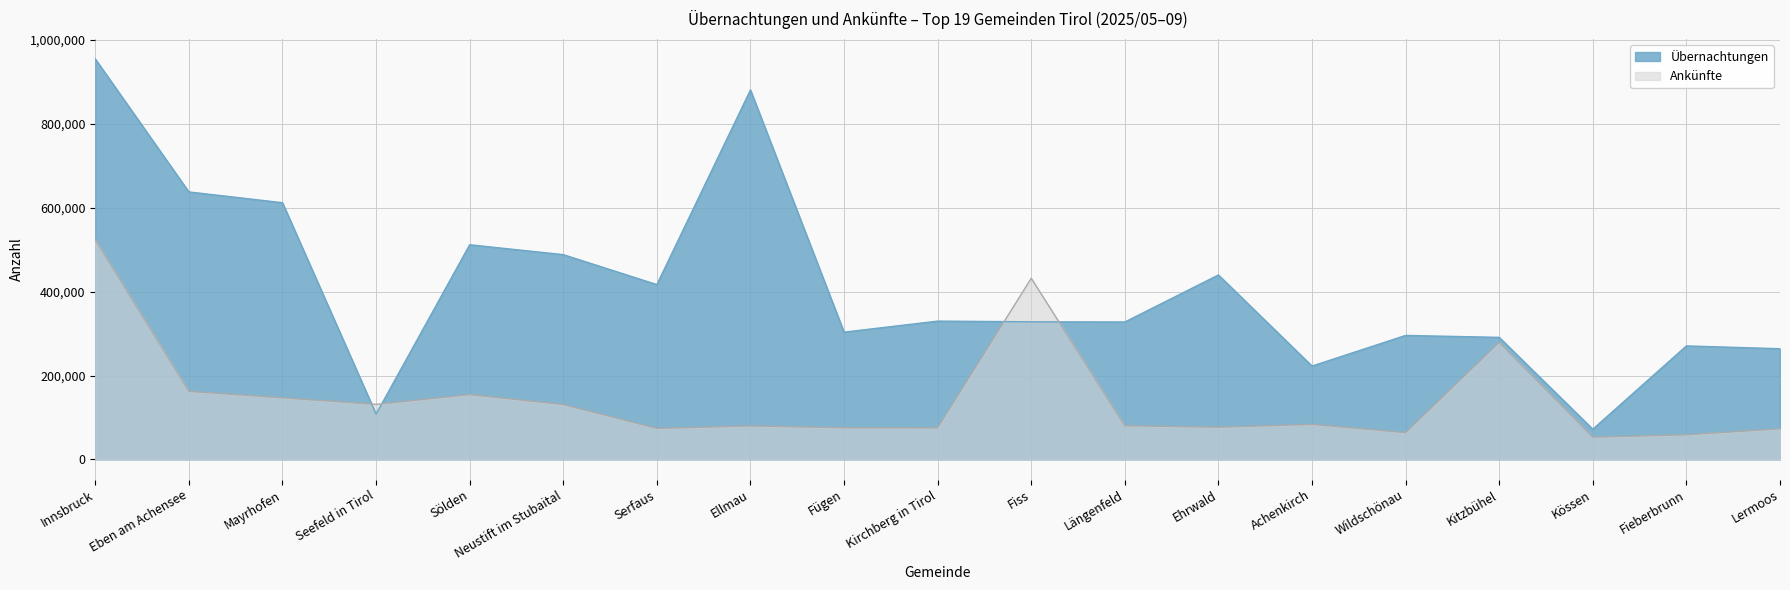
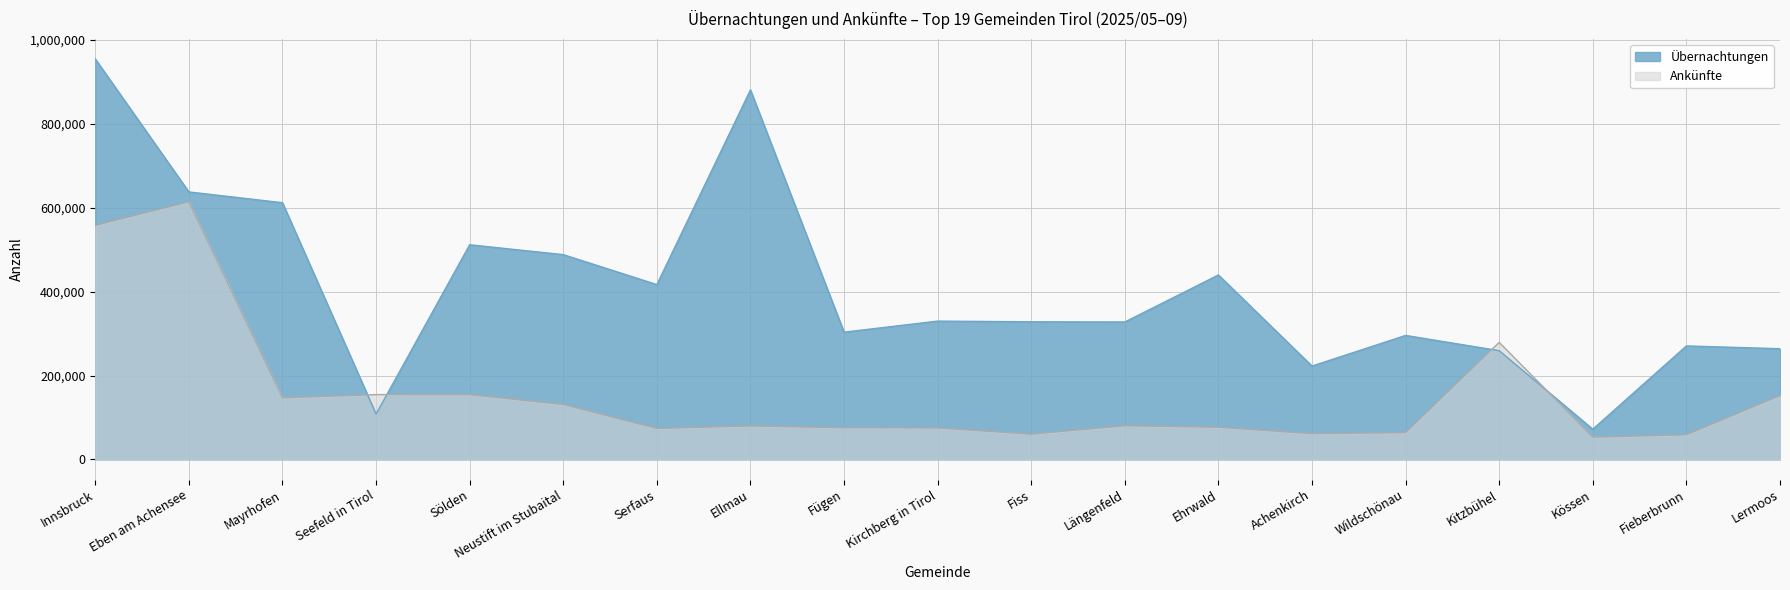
Ankünfte, Innsbruck: 520,000 -> 560,000
Ankünfte, Eben am Achensee: 160,000 -> 610,000
Ankünfte, Seefeld in Tirol: 130,000 -> 150,000
Ankünfte, Fiss: 430,000 -> 60,000
Ankünfte, Achenkirch: 80,000 -> 60,000
Übernachtungen, Kitzbühel: 290,000 -> 260,000
Ankünfte, Lermoos: 70,000 -> 150,000
